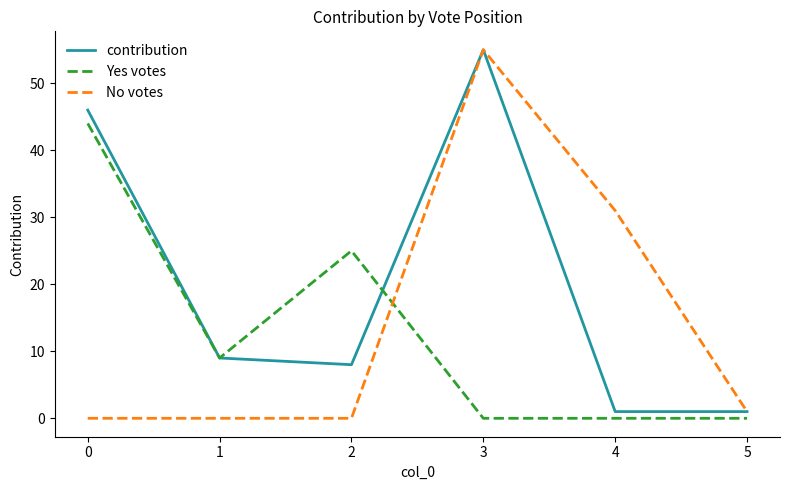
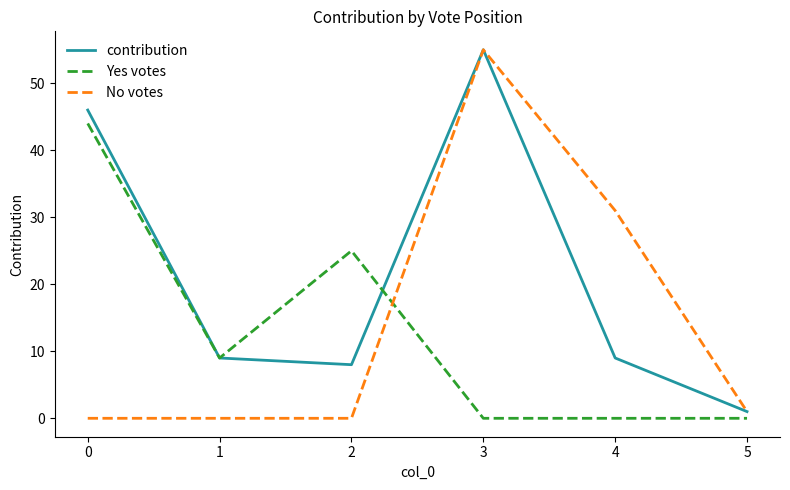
contribution, 4: 1 -> 9
